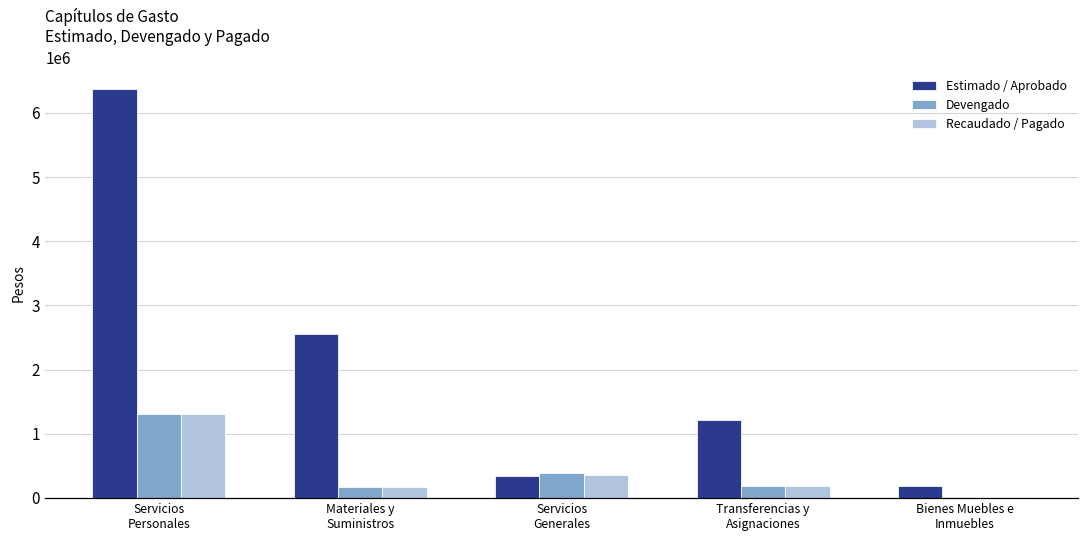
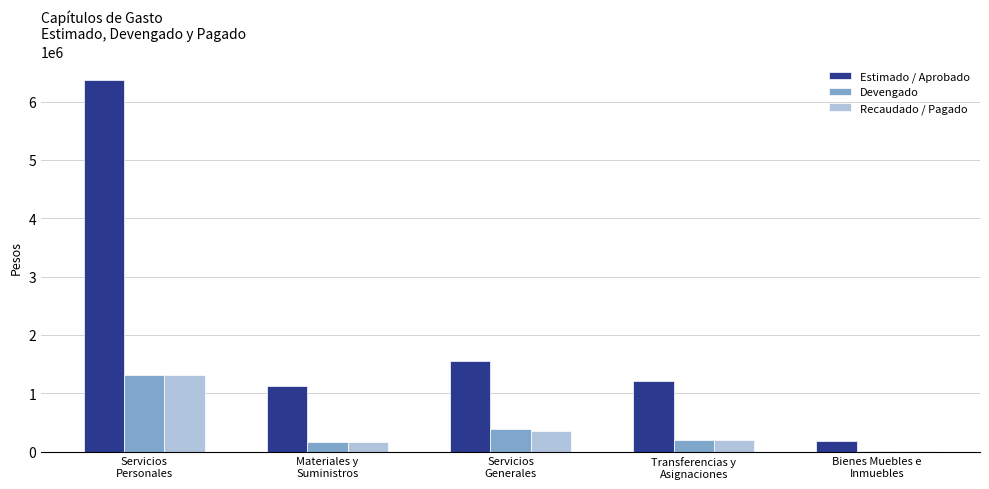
Estimado / Aprobado, Materiales y Suministros: 2500000 -> 1100000
Estimado / Aprobado, Servicios Generales: 300000 -> 1500000
